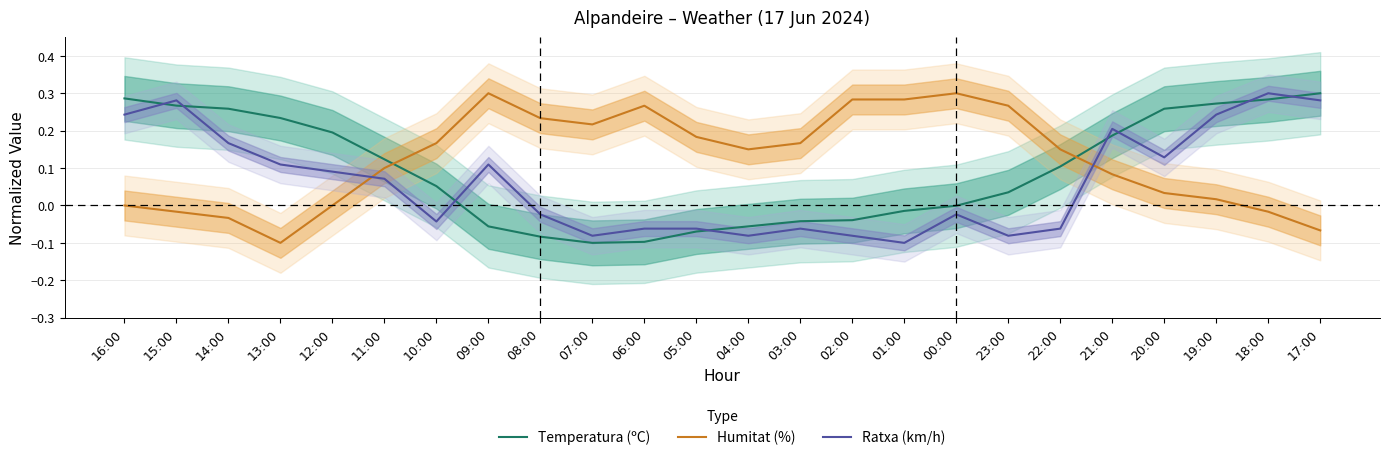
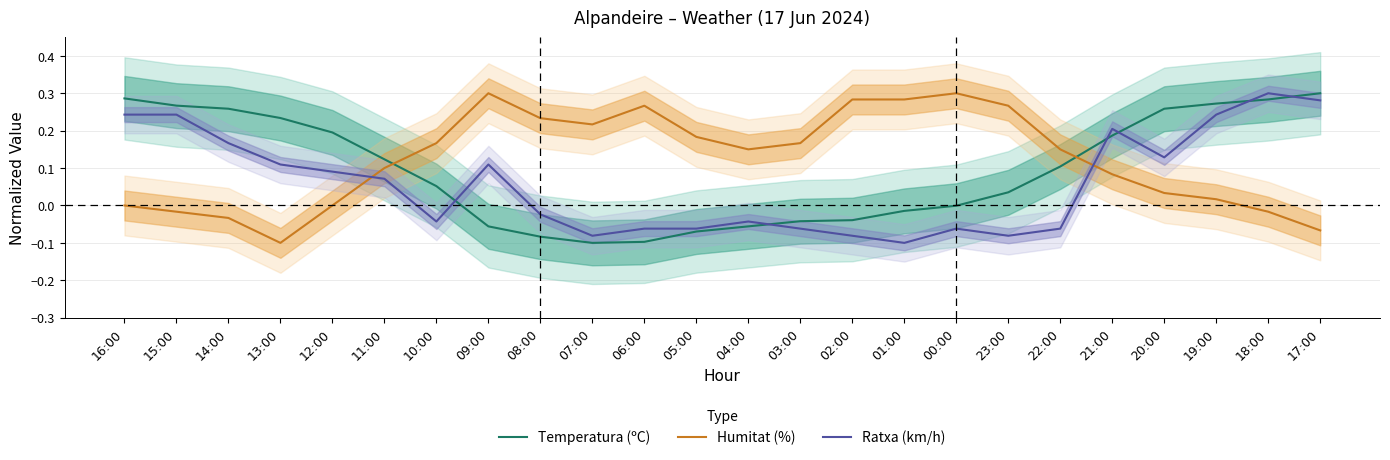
Ratxa (km/h), 15:00: 0.28 -> 0.24
Ratxa (km/h), 04:00: -0.08 -> -0.04
Ratxa (km/h), 00:00: -0.02 -> -0.06
